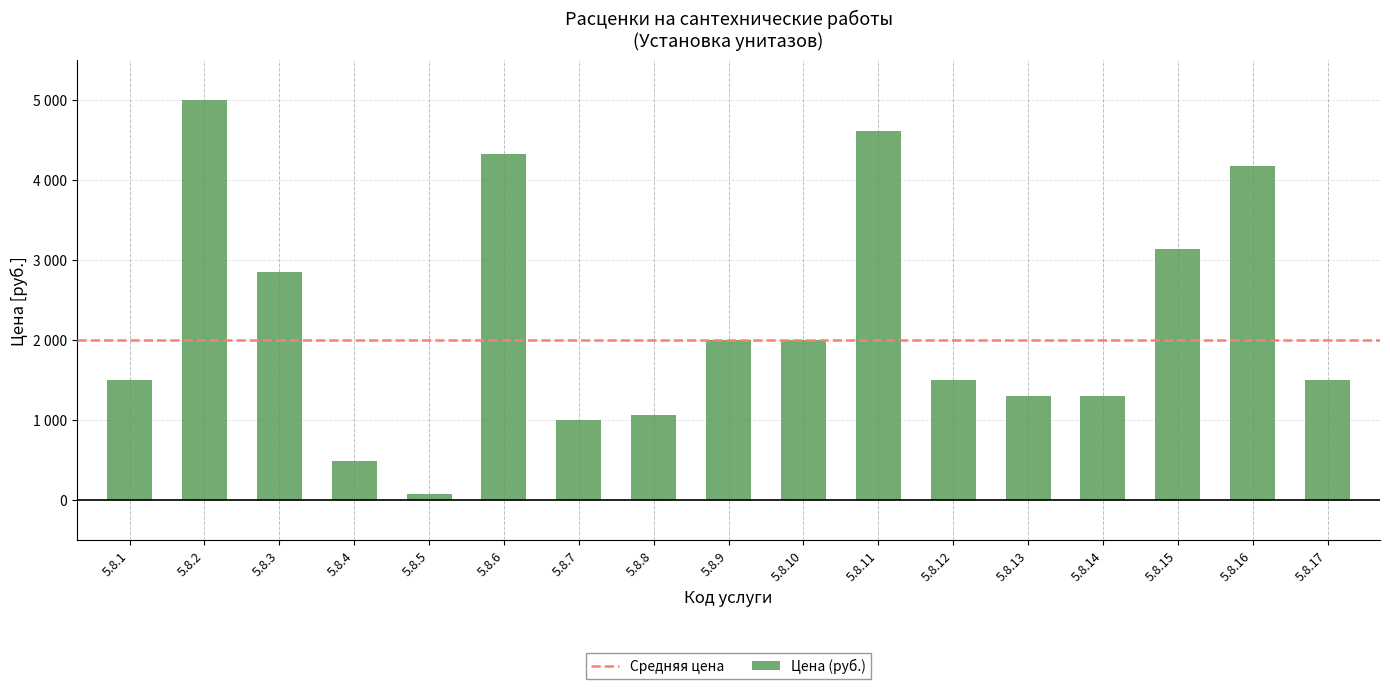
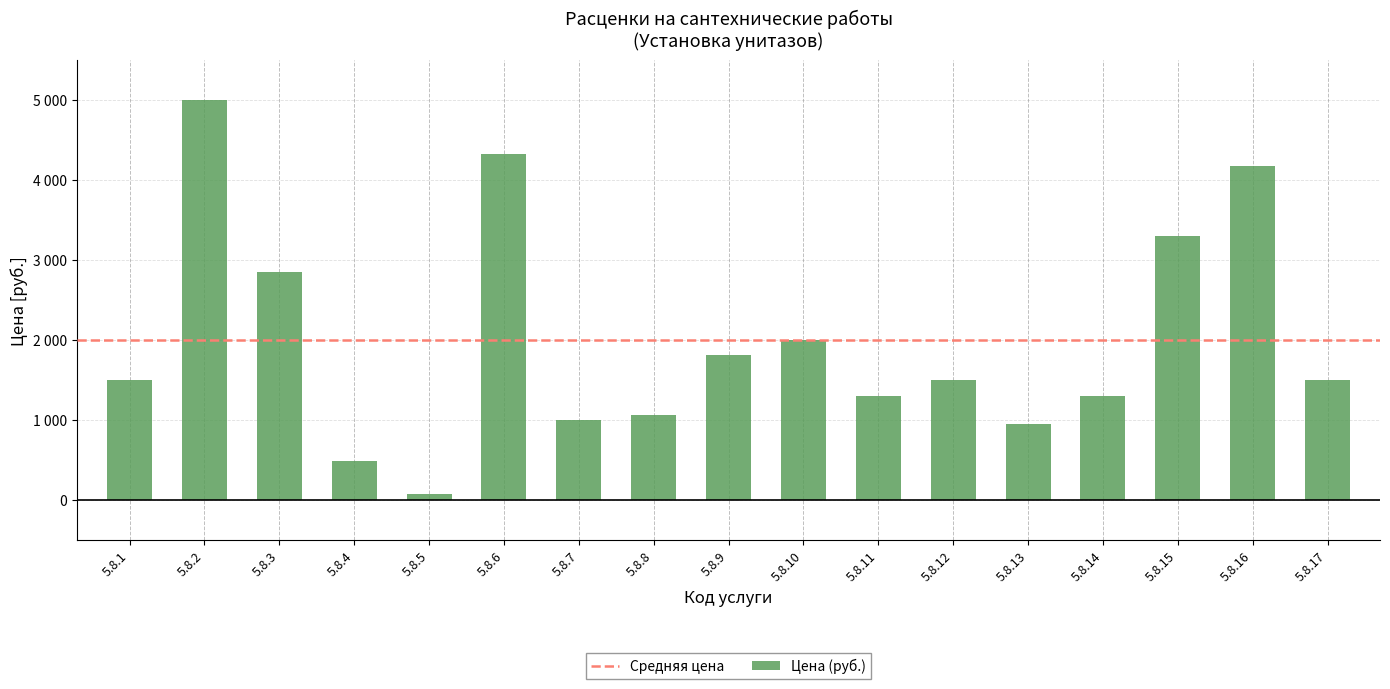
5.8.9: 2000 -> 1800
5.8.11: 4600 -> 1300
5.8.13: 1300 -> 1000
5.8.15: 3100 -> 3300
